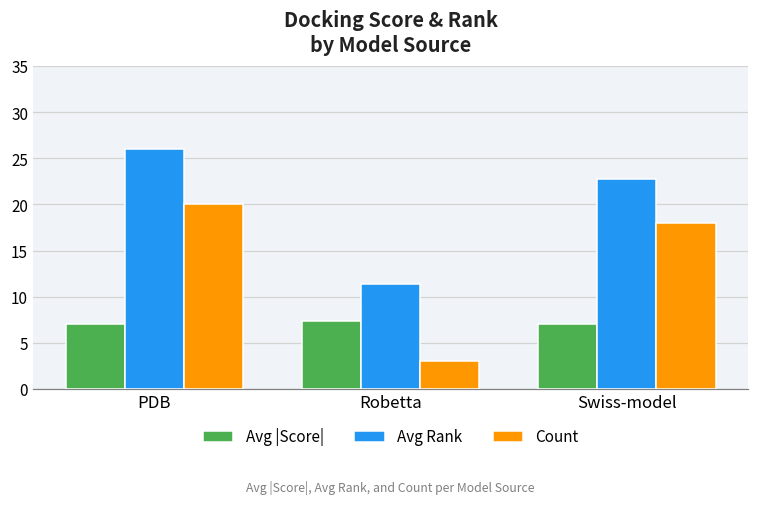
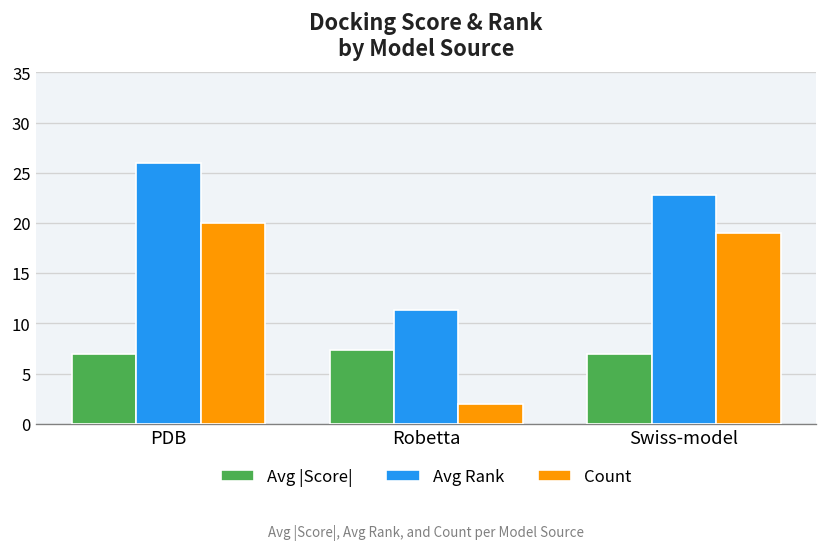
Count, Robetta: 3 -> 2
Count, Swiss-model: 18 -> 19
